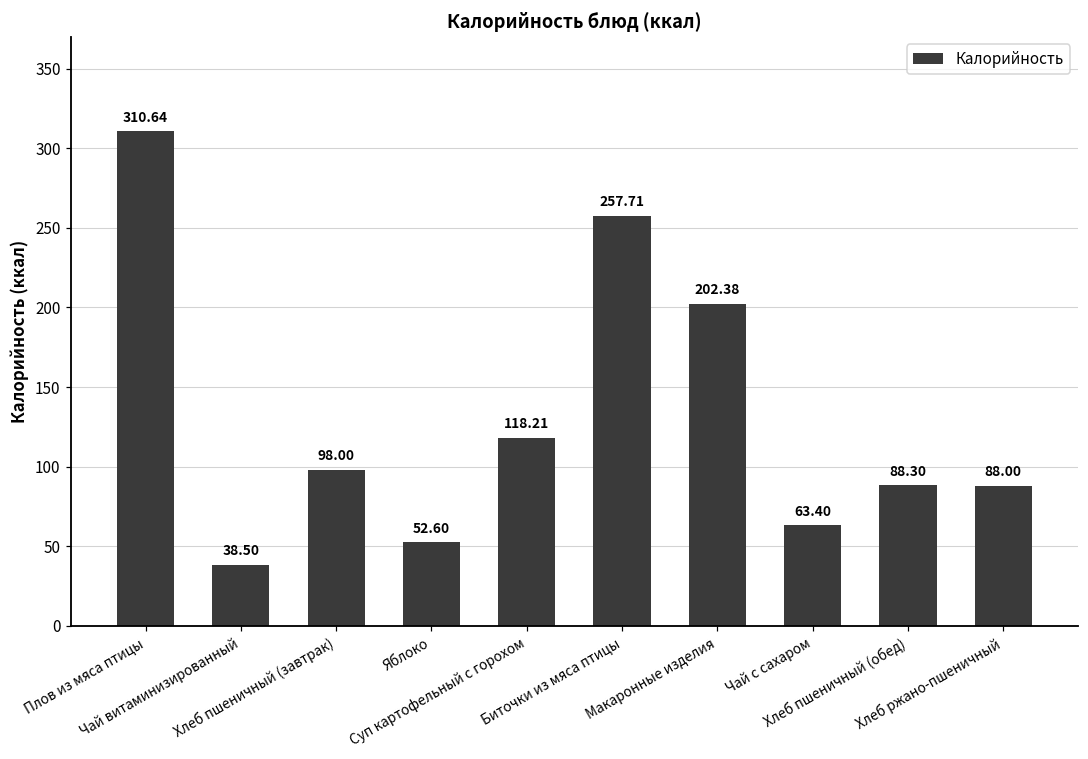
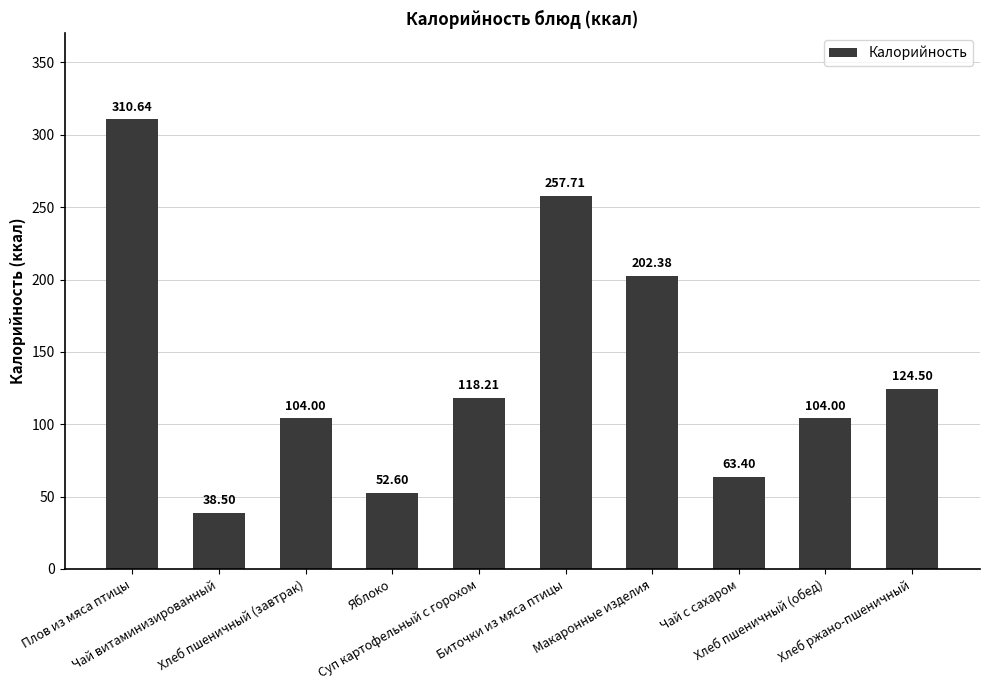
Хлеб пшеничный (завтрак): 98.00 -> 104.00
Хлеб пшеничный (обед): 88.30 -> 104.00
Хлеб ржано-пшеничный: 88.00 -> 124.50
